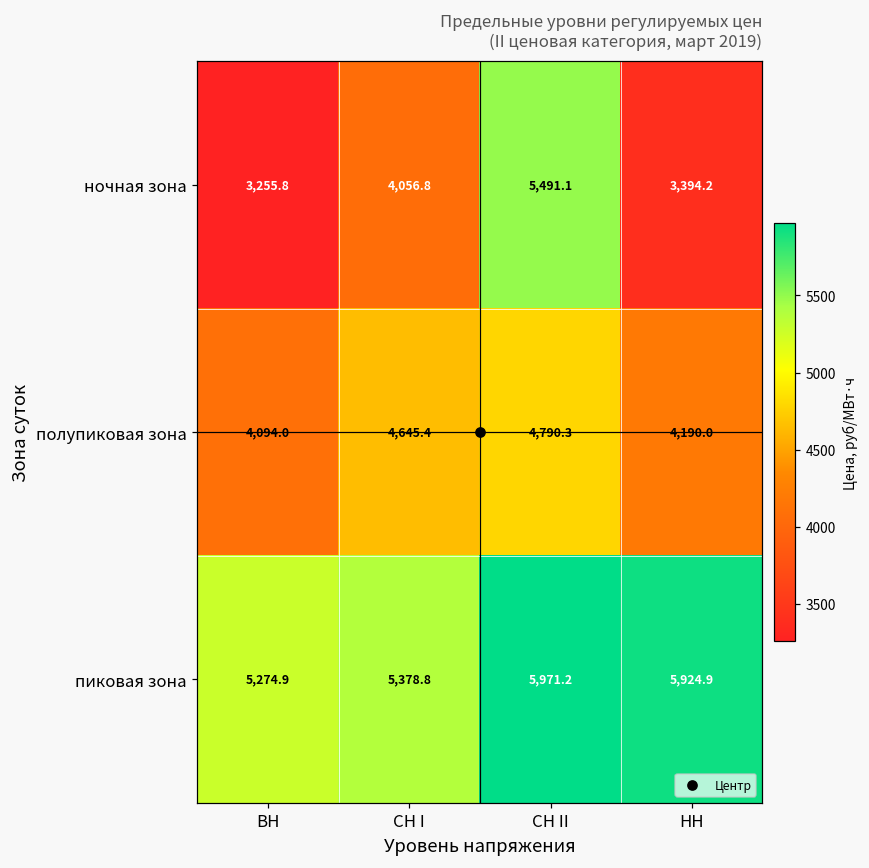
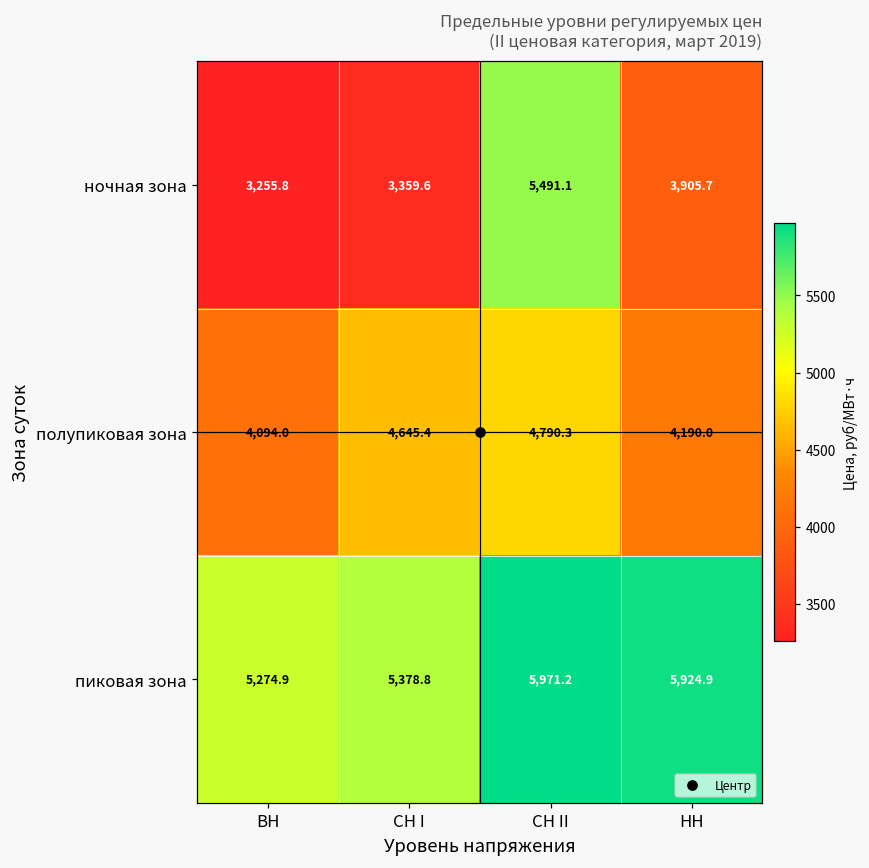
ночная зона, СН I: 4,056.8 -> 3,359.6
ночная зона, НН: 3,394.2 -> 3,905.7
